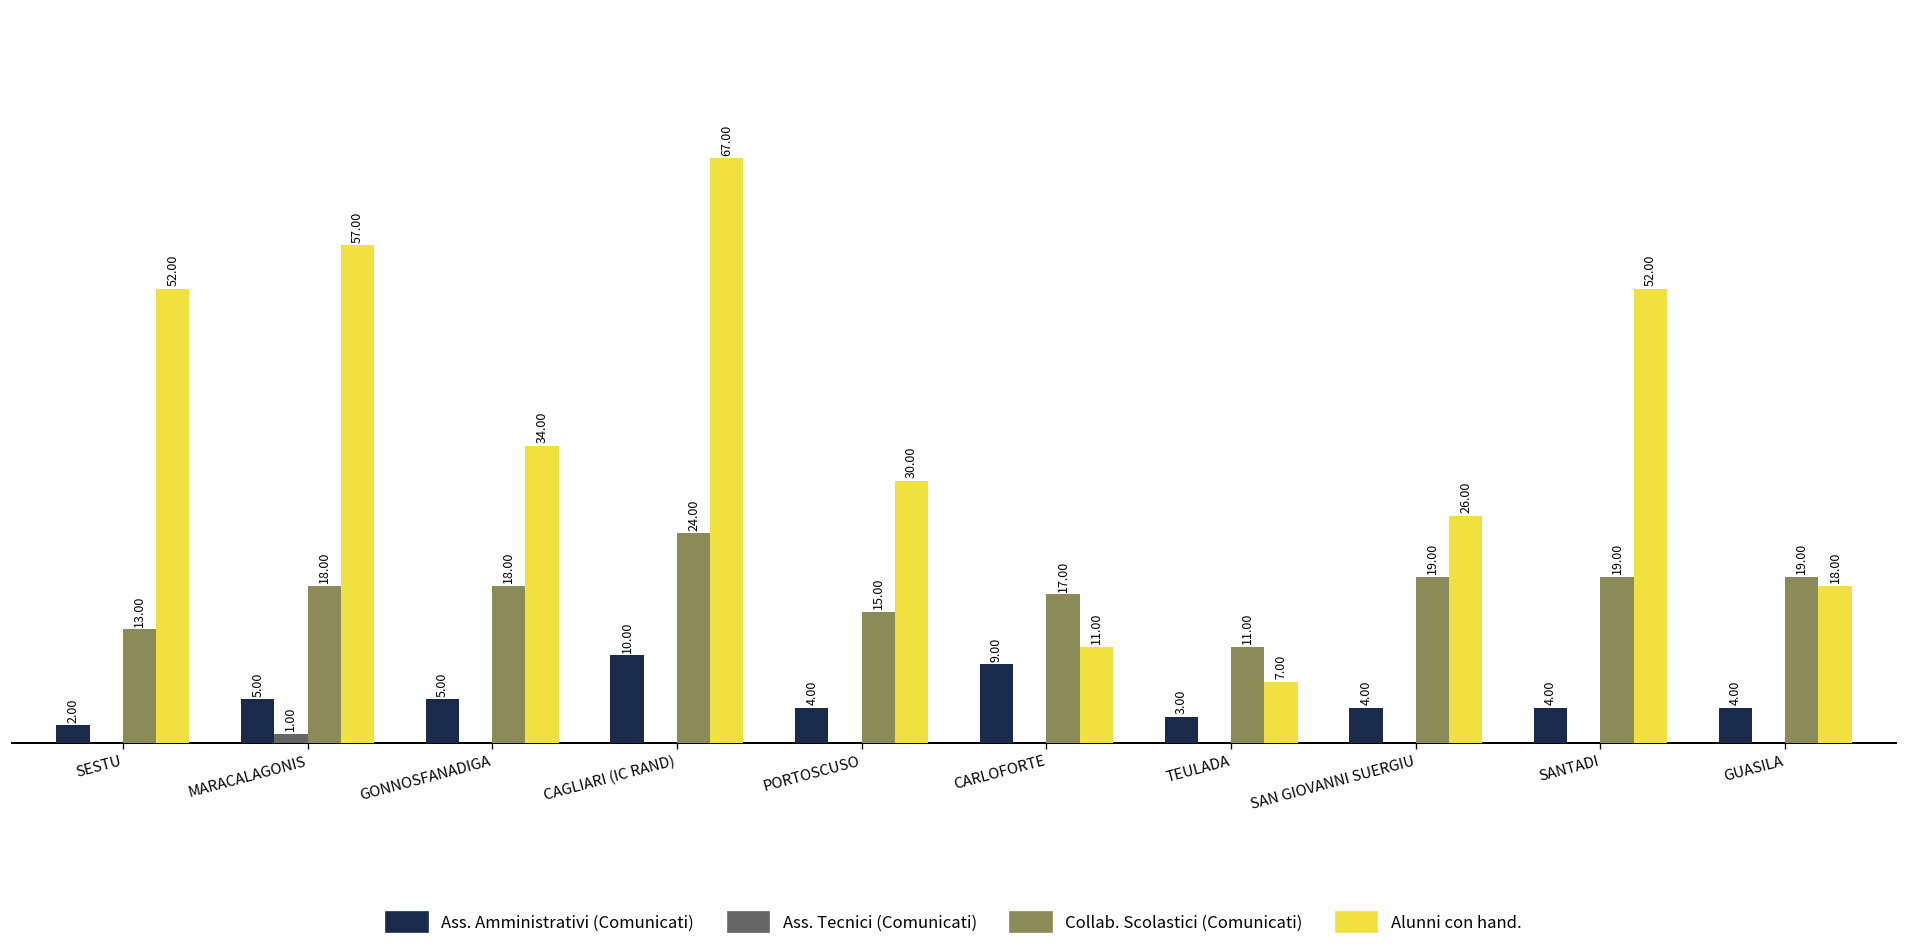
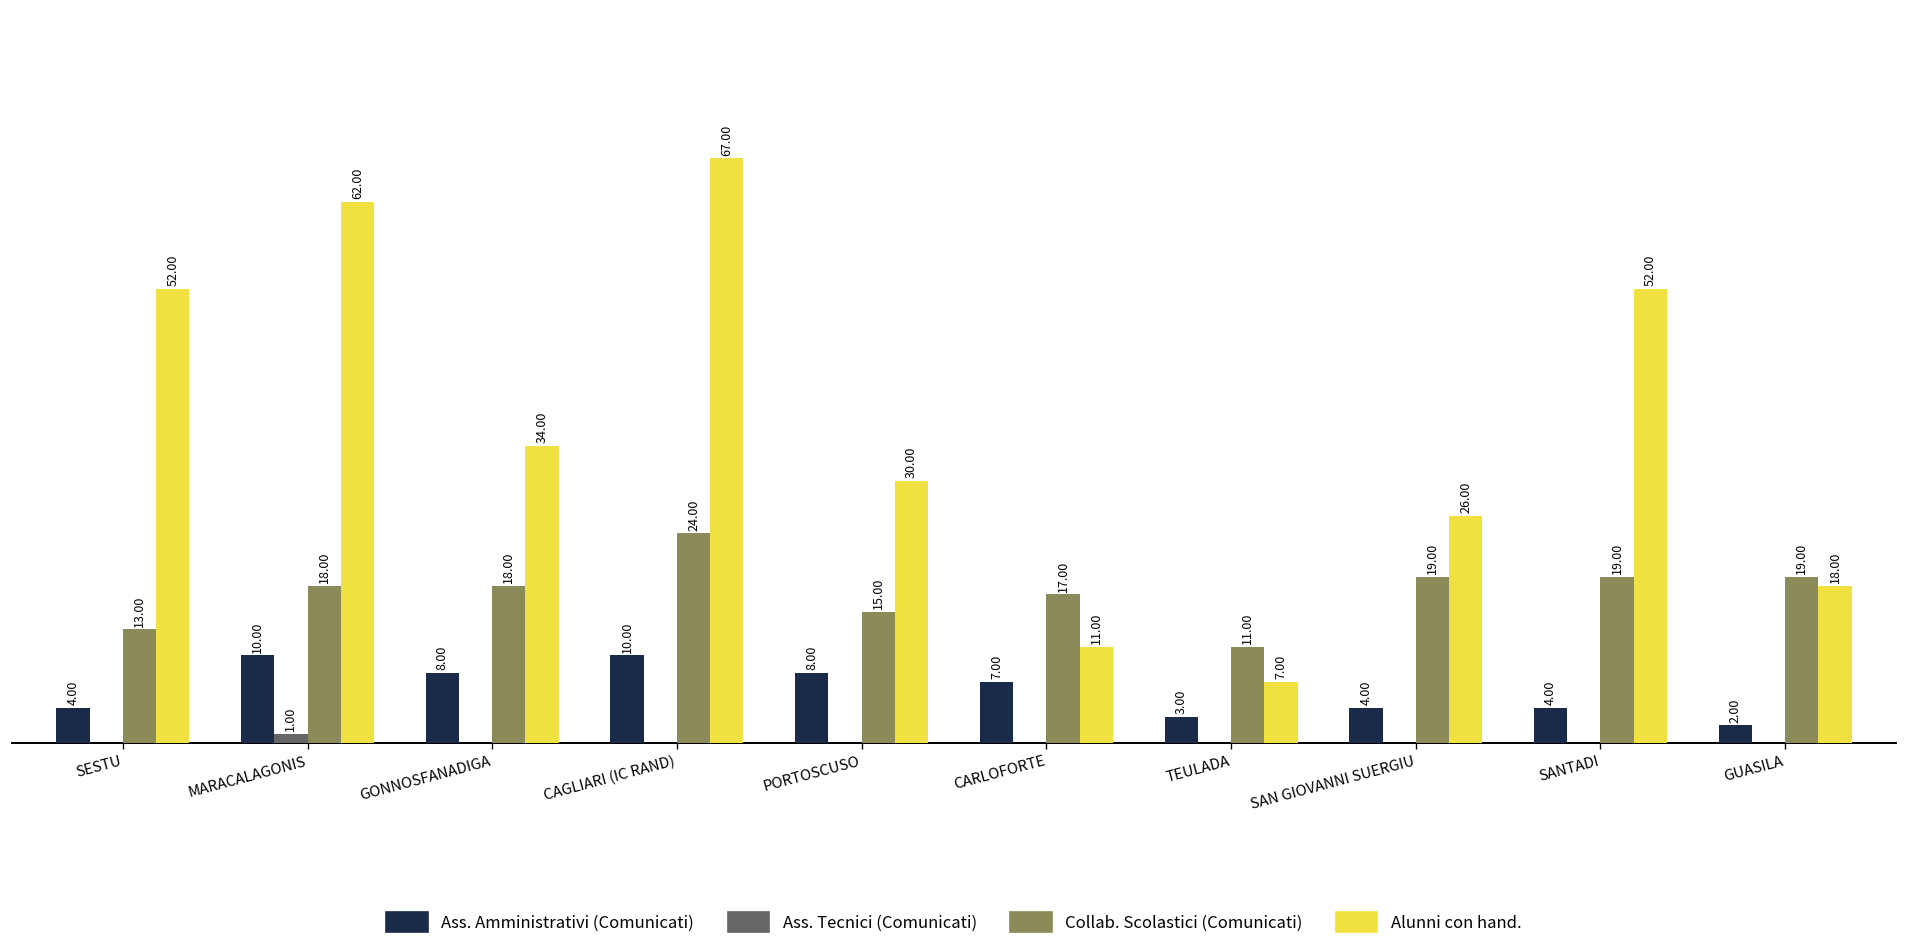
Ass. Amministrativi (Comunicati), SESTU: 2.00 -> 4.00
Ass. Amministrativi (Comunicati), MARACALAGONIS: 5.00 -> 10.00
Alunni con hand., MARACALAGONIS: 57.00 -> 62.00
Ass. Amministrativi (Comunicati), GONNOSFANADIGA: 5.00 -> 8.00
Ass. Amministrativi (Comunicati), PORTOSCUSO: 4.00 -> 8.00
Ass. Amministrativi (Comunicati), CARLOFORTE: 9.00 -> 7.00
Ass. Amministrativi (Comunicati), GUASILA: 4.00 -> 2.00
